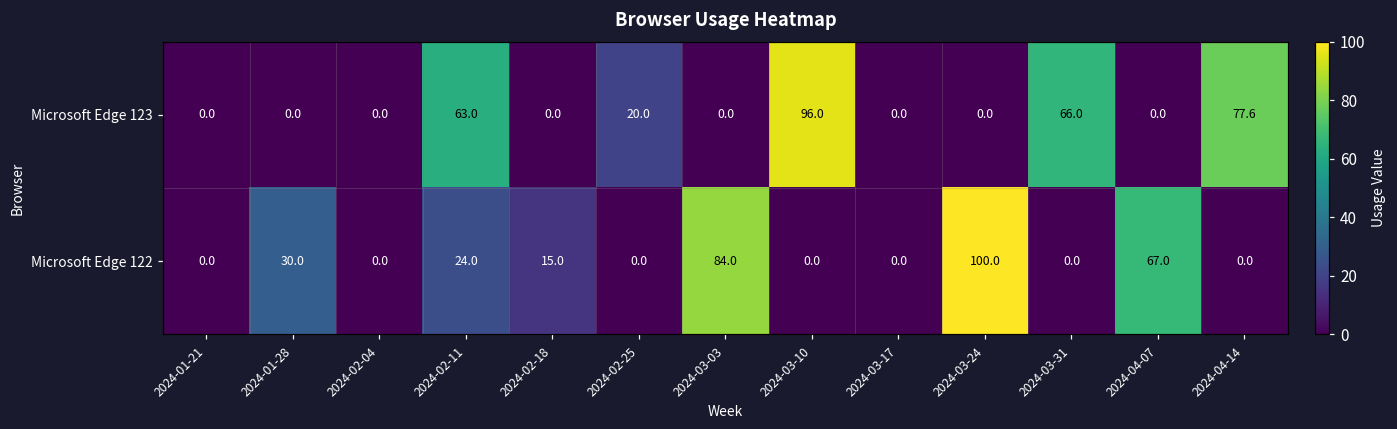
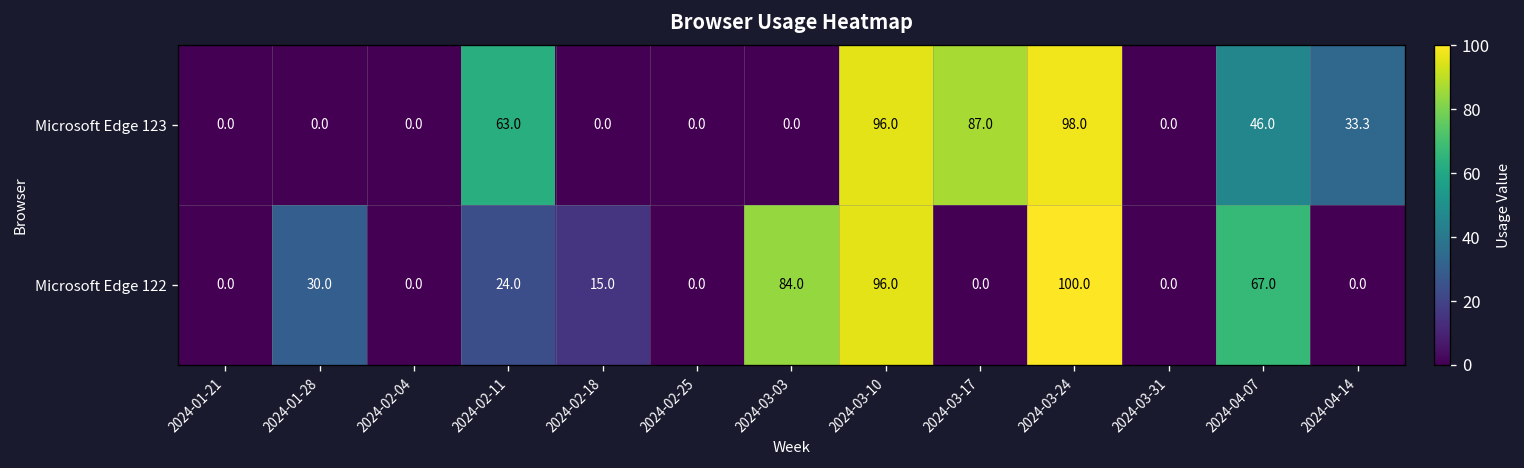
Microsoft Edge 123, 2024-02-25: 20.0 -> 0.0
Microsoft Edge 123, 2024-03-17: 0.0 -> 87.0
Microsoft Edge 123, 2024-03-24: 0.0 -> 98.0
Microsoft Edge 123, 2024-03-31: 66.0 -> 0.0
Microsoft Edge 123, 2024-04-07: 0.0 -> 46.0
Microsoft Edge 123, 2024-04-14: 77.6 -> 33.3
Microsoft Edge 122, 2024-03-10: 0.0 -> 96.0
